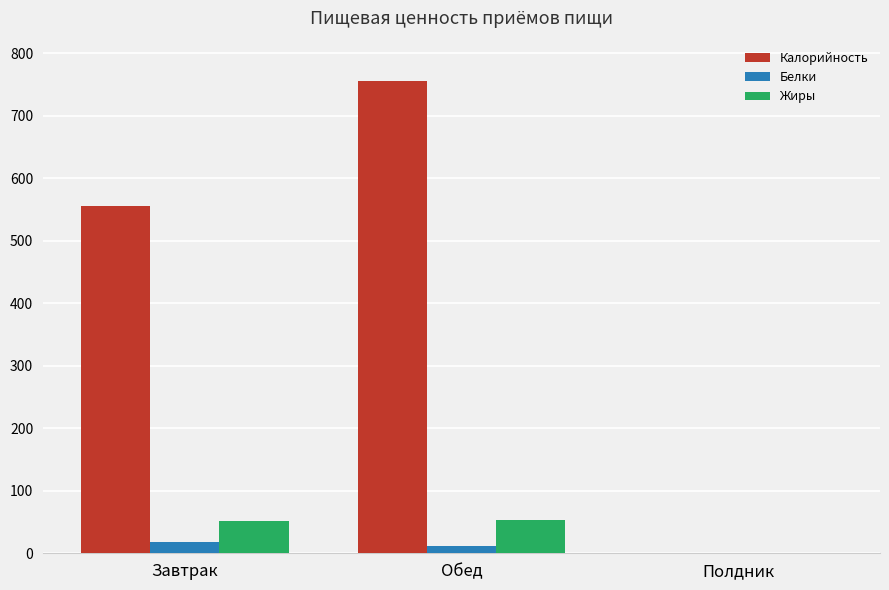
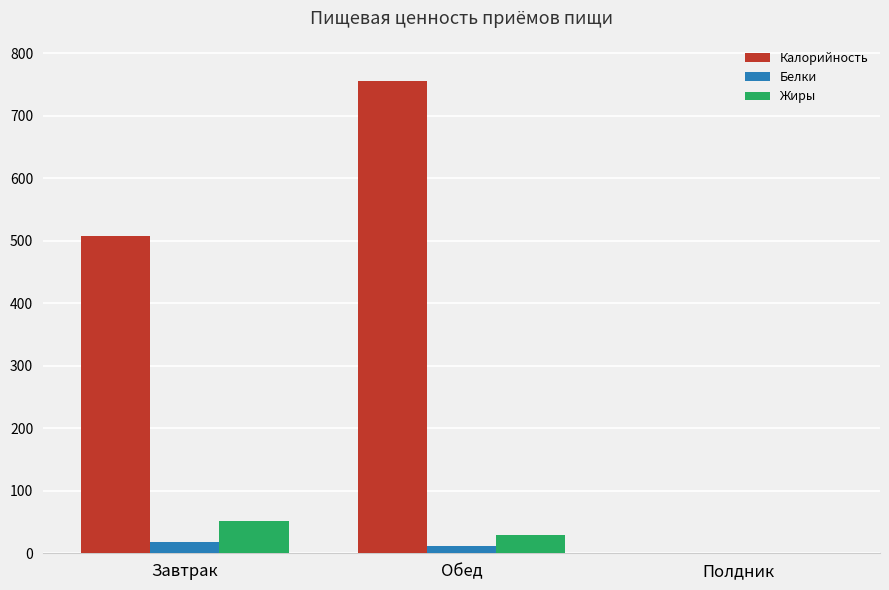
Калорийность, Завтрак: 560 -> 510
Жиры, Обед: 50 -> 30
